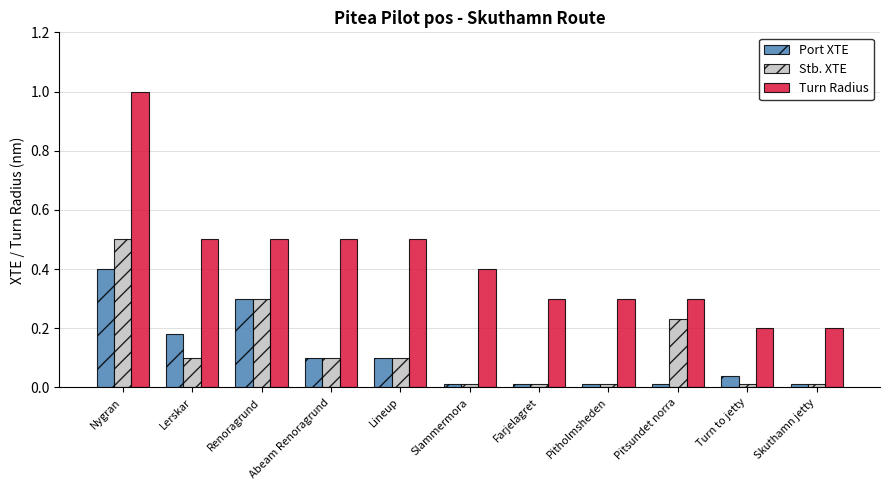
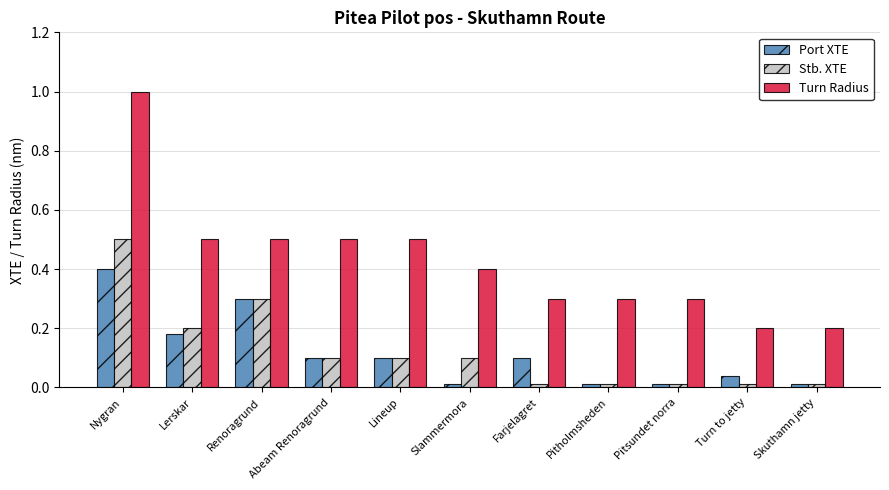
Stb. XTE, Lerskar: 0.1 -> 0.2
Stb. XTE, Slammermora: 0.01 -> 0.10
Port XTE, Farjelagret: 0.01 -> 0.10
Stb. XTE, Pitsundet norra: 0.23 -> 0.01
